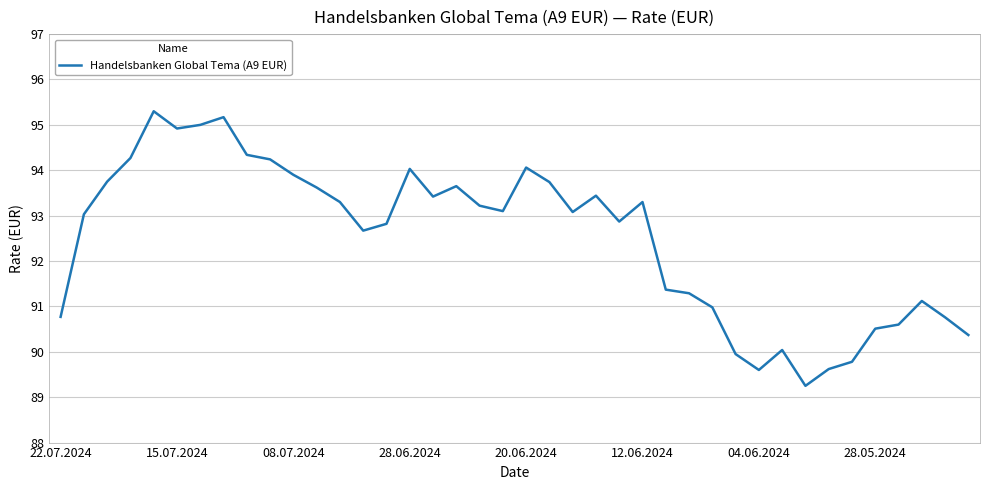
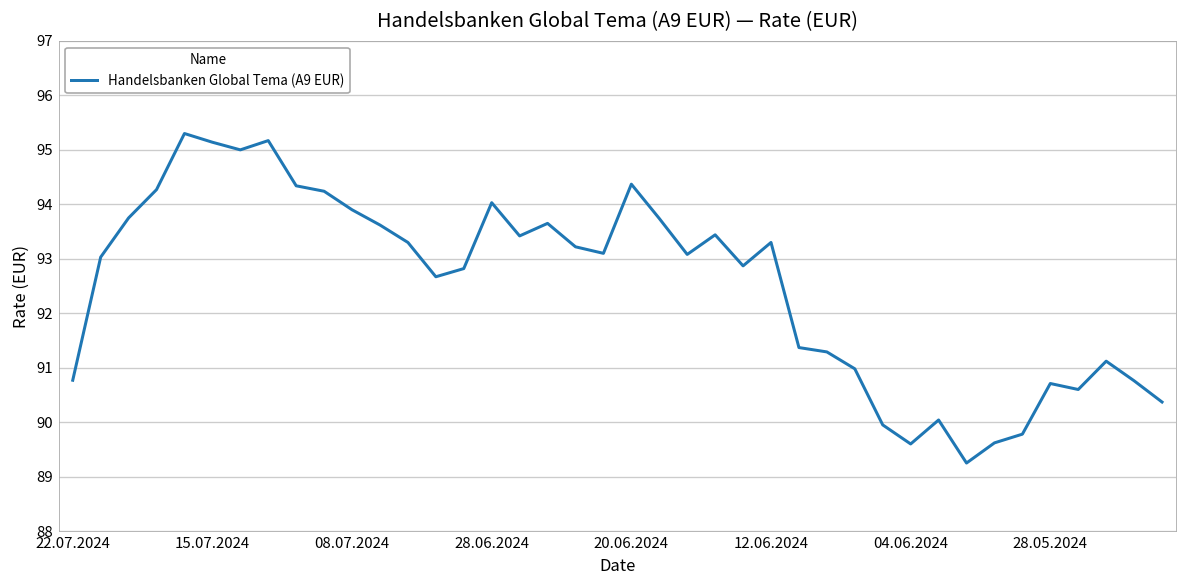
15.07.2024: 94.9 -> 95.1
20.06.2024: 94.1 -> 94.4
28.05.2024: 90.5 -> 90.7
